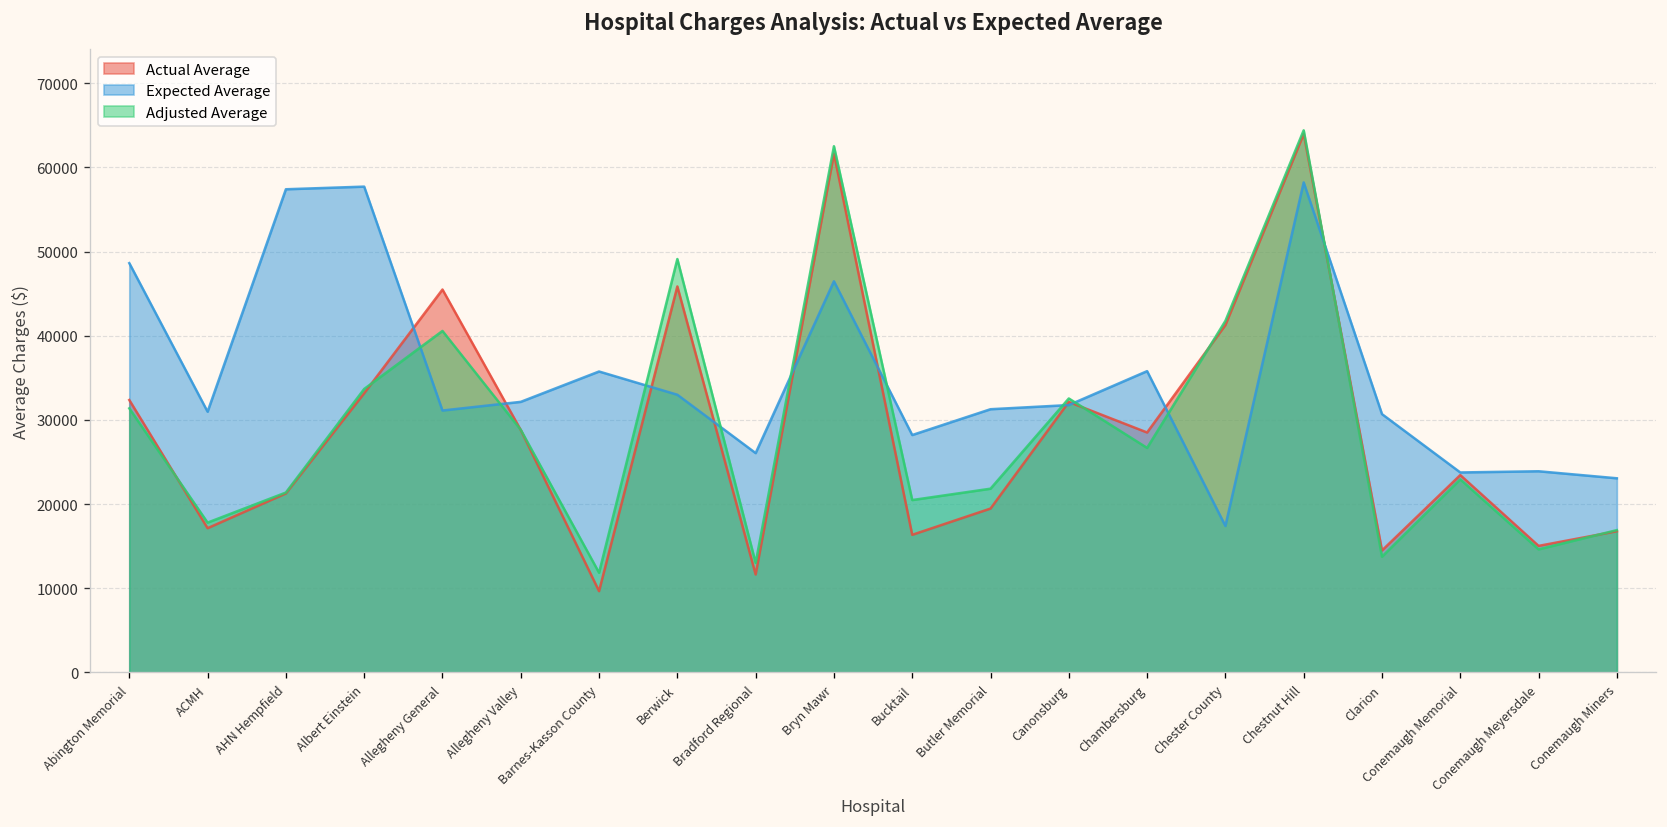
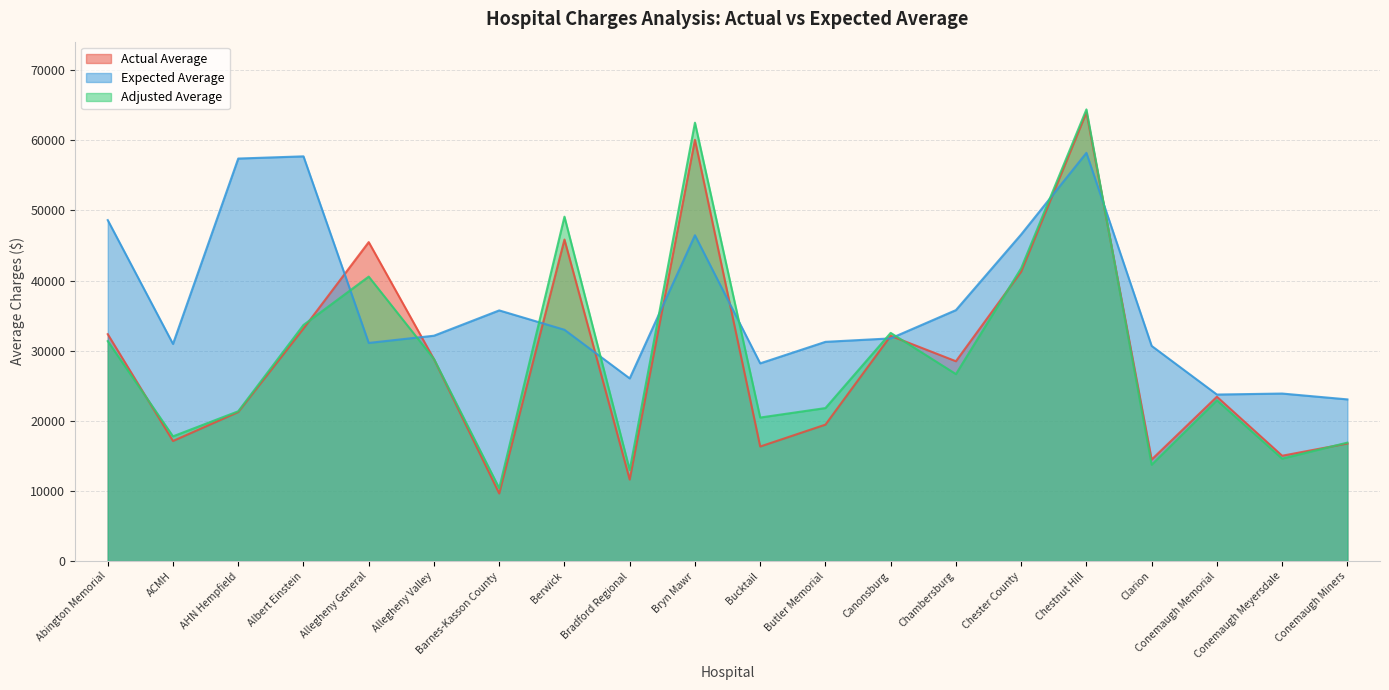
Adjusted Average, Barnes-Kasson County: 12000 -> 10000
Actual Average, Bryn Mawr: 62000 -> 60000
Expected Average, Chester County: 17000 -> 47000
